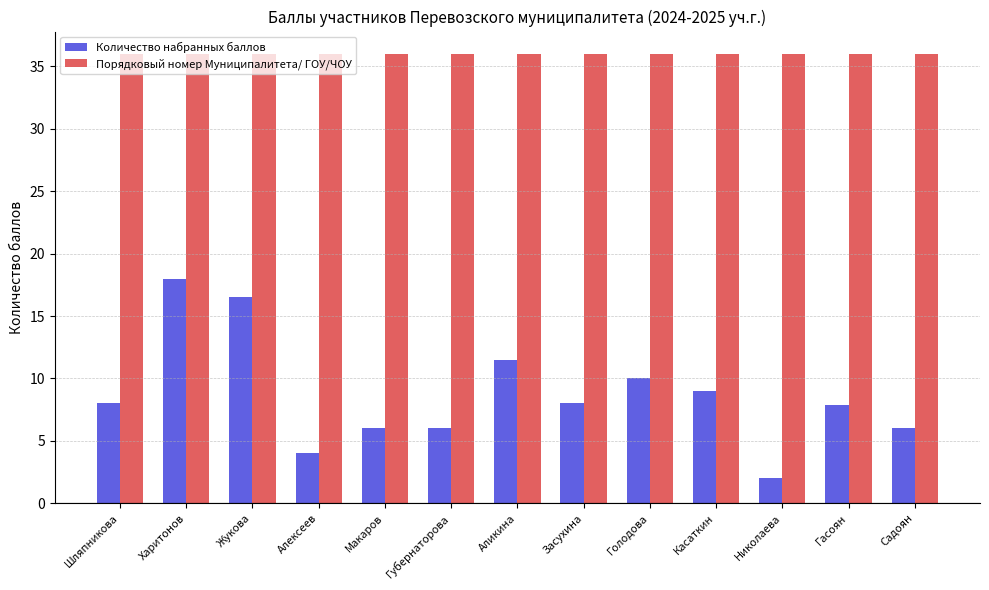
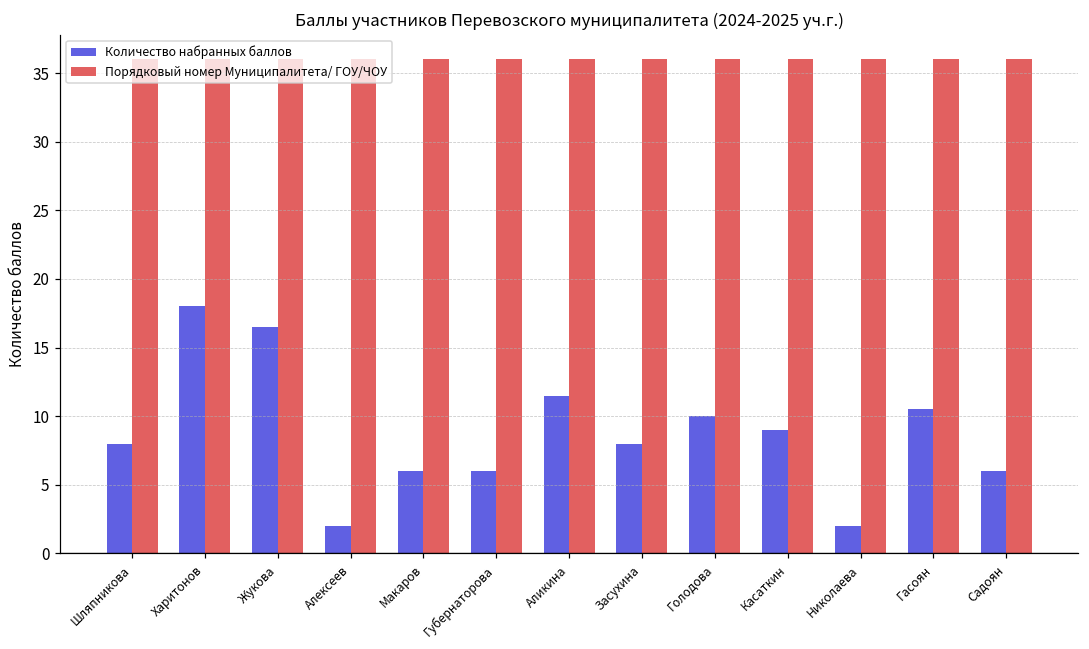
Количество набранных баллов, Алексеев: 4 -> 2
Количество набранных баллов, Гасоян: 7.9 -> 10.5
